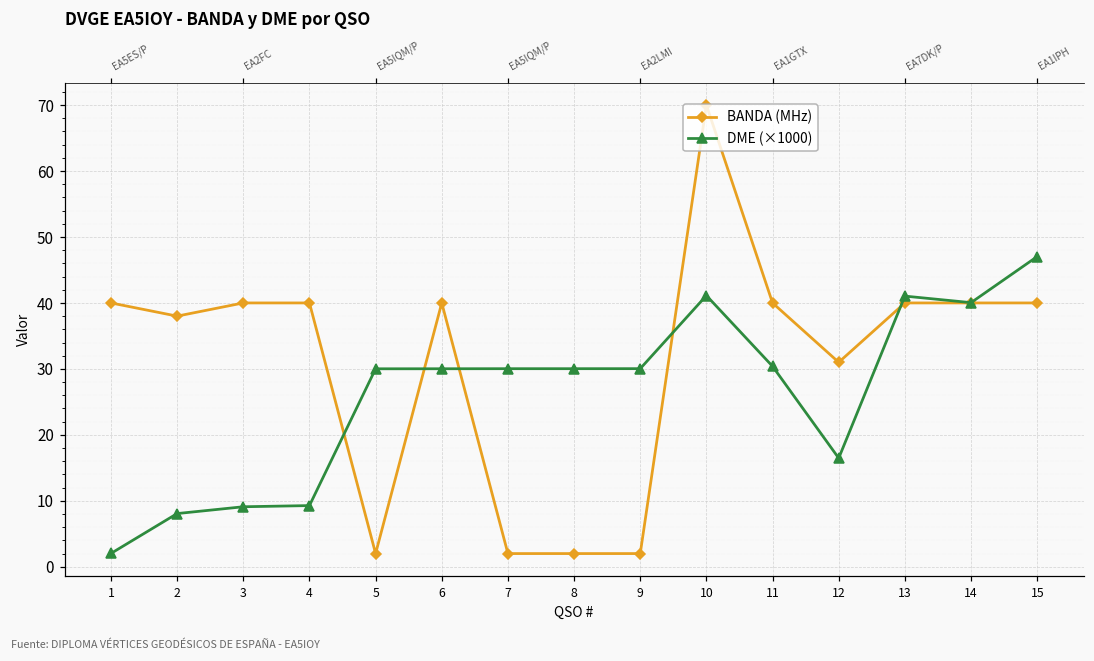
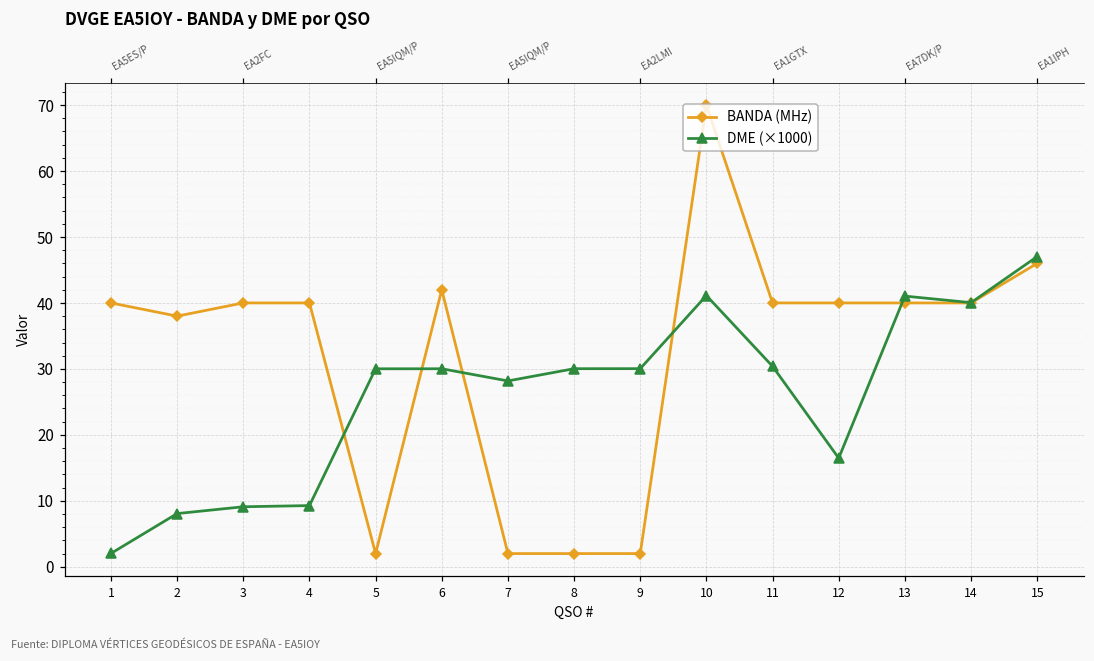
BANDA (MHz), 6: 40 -> 42
DME (×1000), 7: 30 -> 28
BANDA (MHz), 12: 31 -> 40
BANDA (MHz), 15: 40 -> 46
